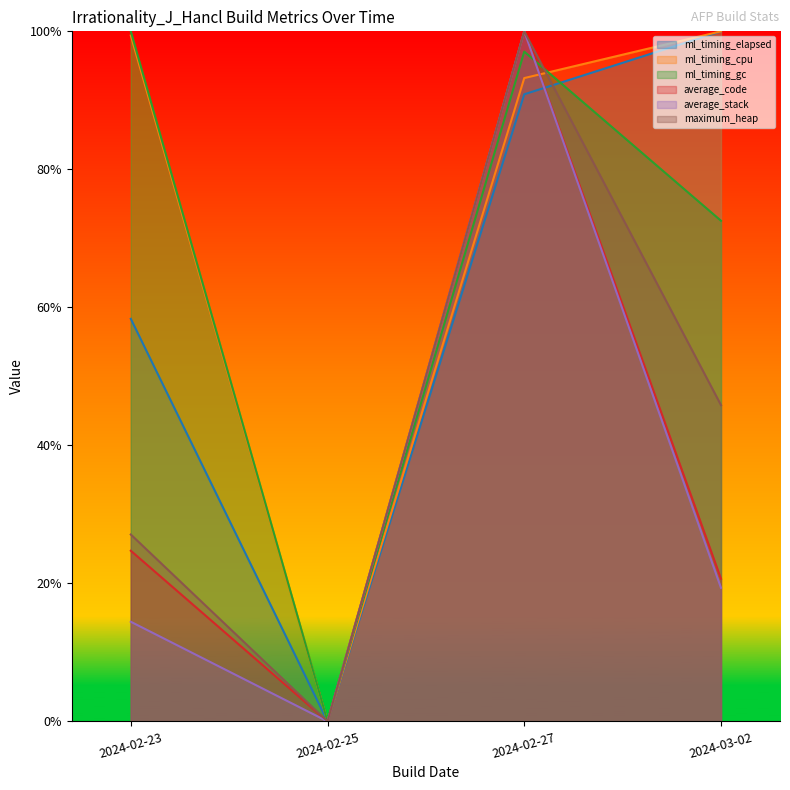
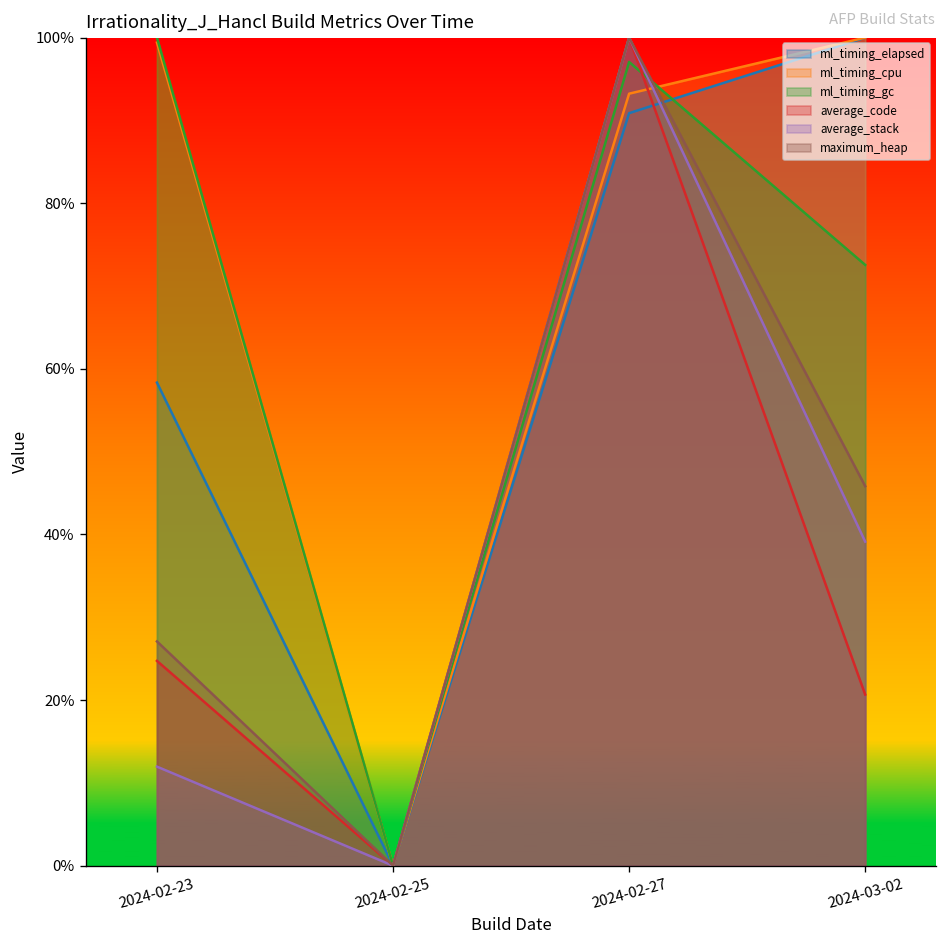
average_stack, 2024-02-23: 14% -> 12%
average_stack, 2024-03-02: 19% -> 39%
